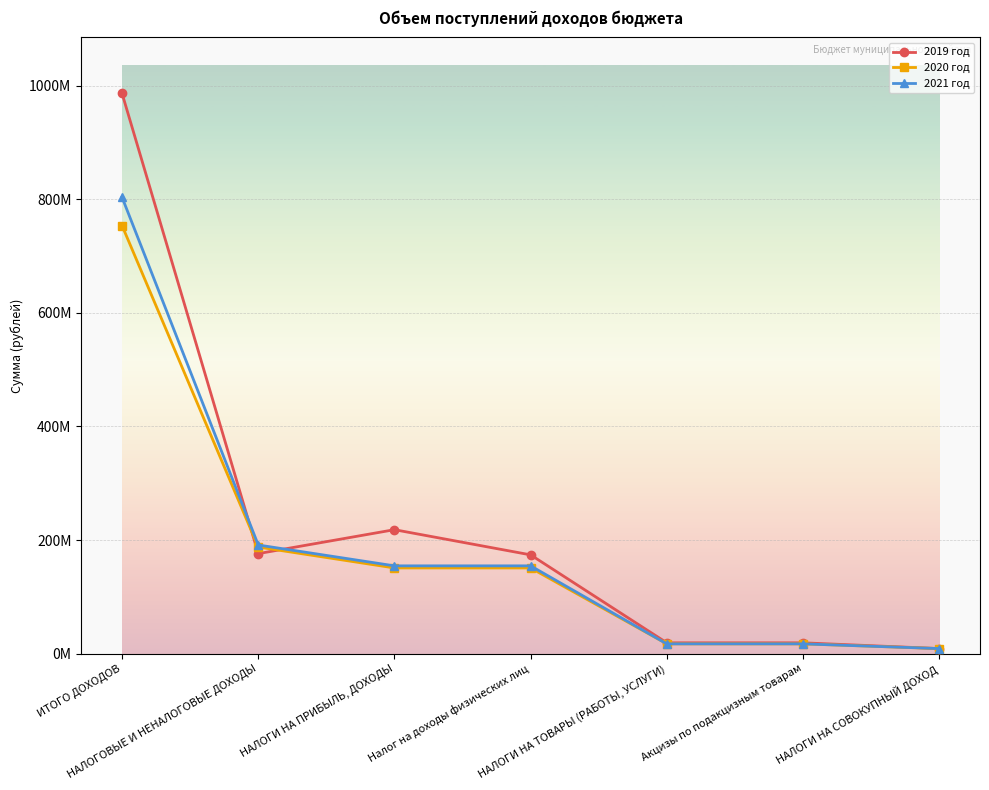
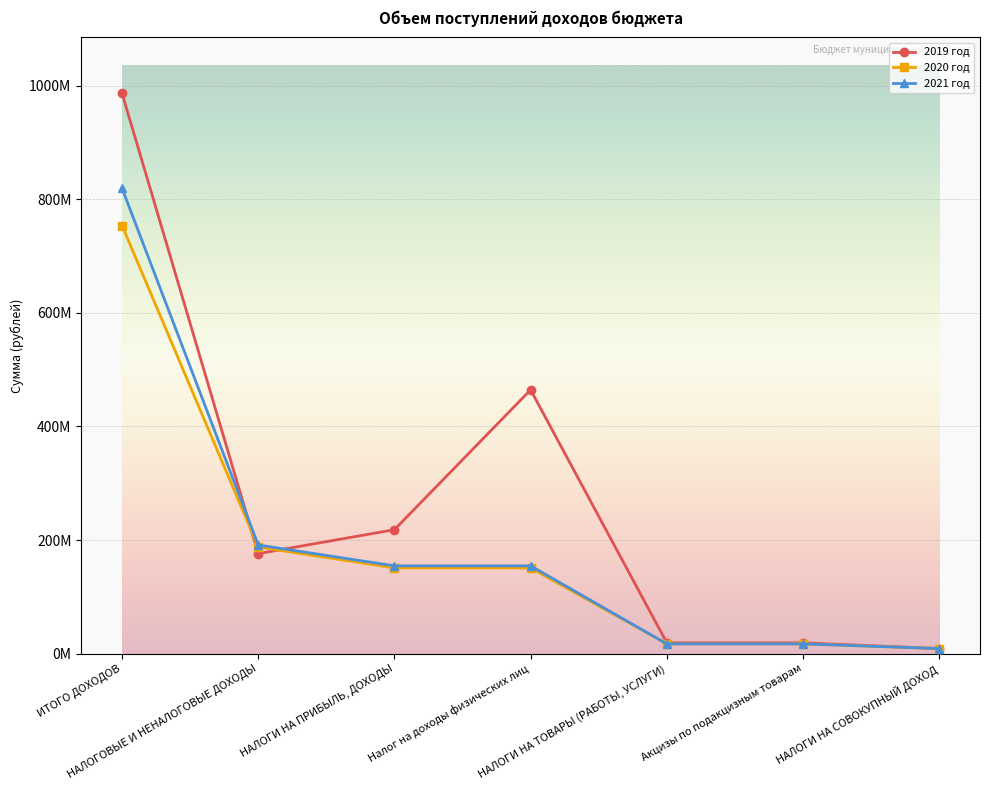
2021 год, ИТОГО ДОХОДОВ: 800000000 -> 820000000
2019 год, Налог на доходы физических лиц: 170000000 -> 460000000
